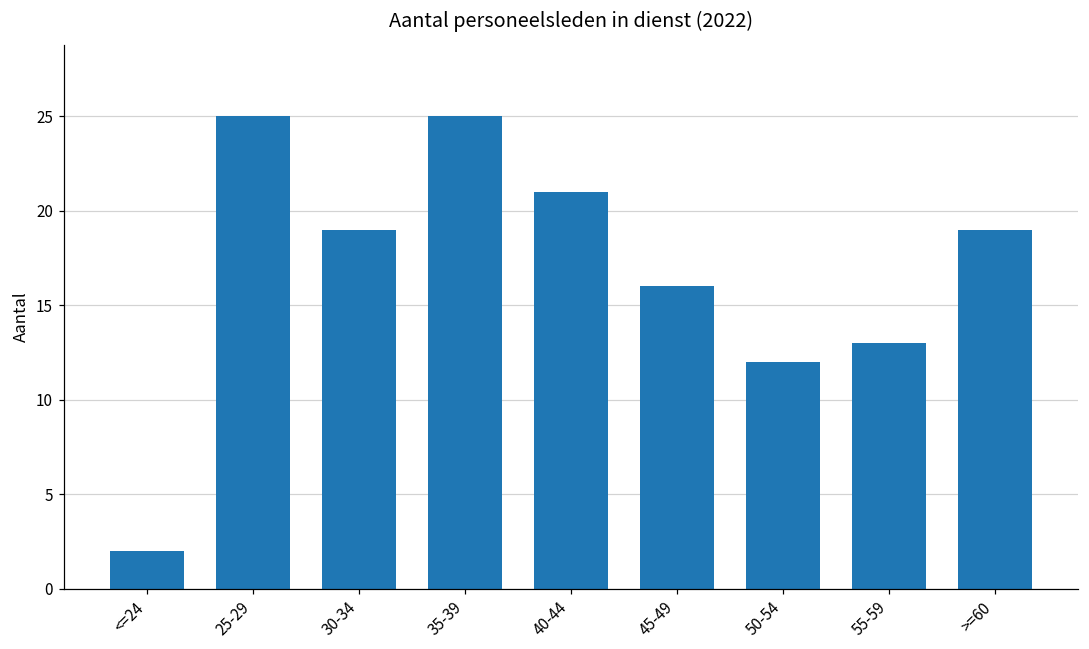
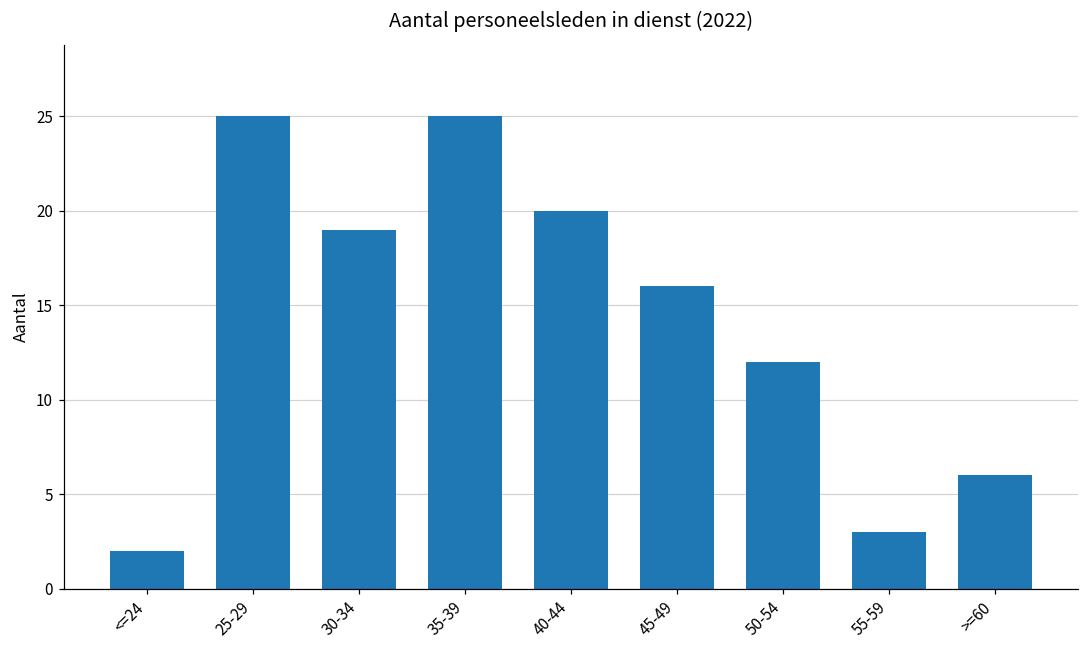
40-44: 21 -> 20
55-59: 13 -> 3
>=60: 19 -> 6
